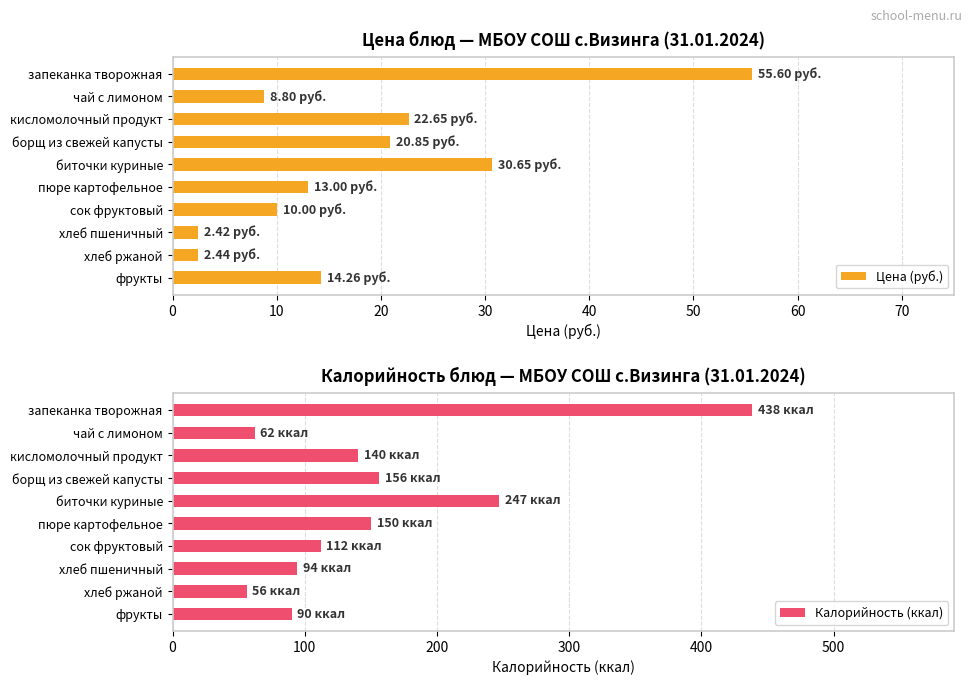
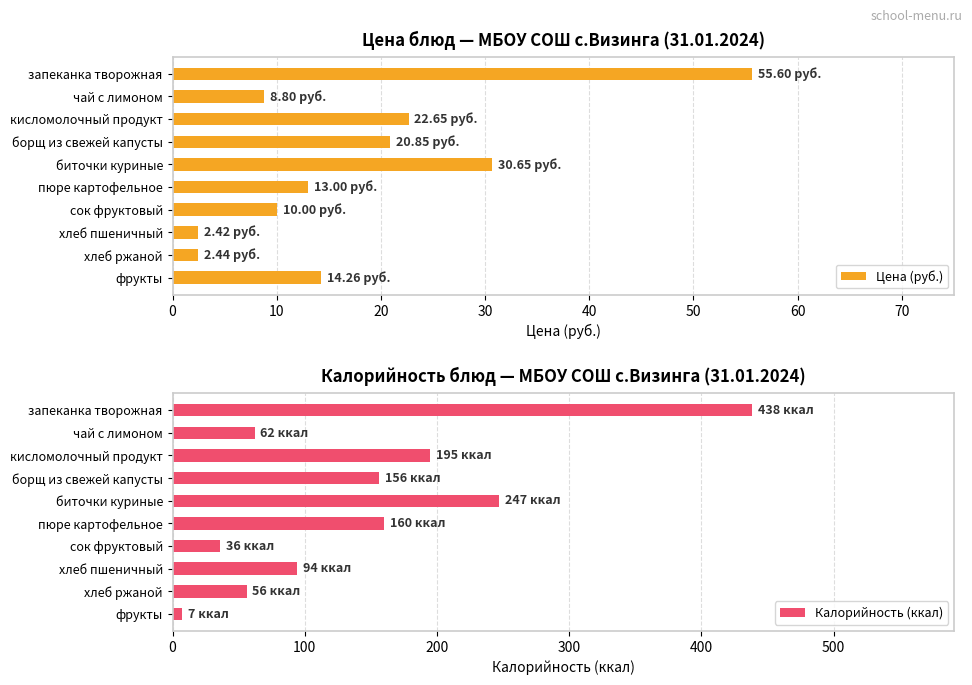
Калорийность блюд — МБОУ СОШ с.Визинга (31.01.2024), кисломолочный продукт: 140 -> 195
Калорийность блюд — МБОУ СОШ с.Визинга (31.01.2024), пюре картофельное: 150 -> 160
Калорийность блюд — МБОУ СОШ с.Визинга (31.01.2024), сок фруктовый: 112 -> 36
Калорийность блюд — МБОУ СОШ с.Визинга (31.01.2024), фрукты: 90 -> 7
